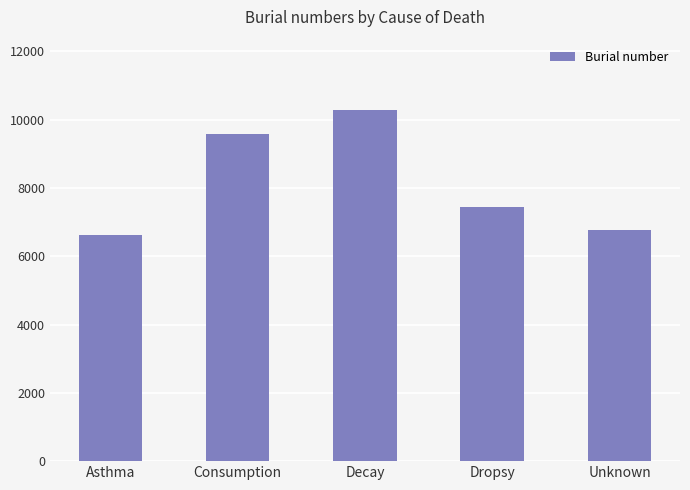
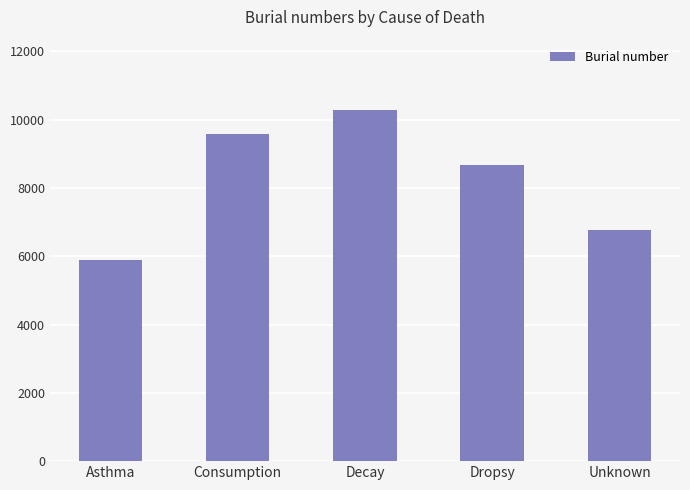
Asthma: 6600 -> 5900
Dropsy: 7500 -> 8700
